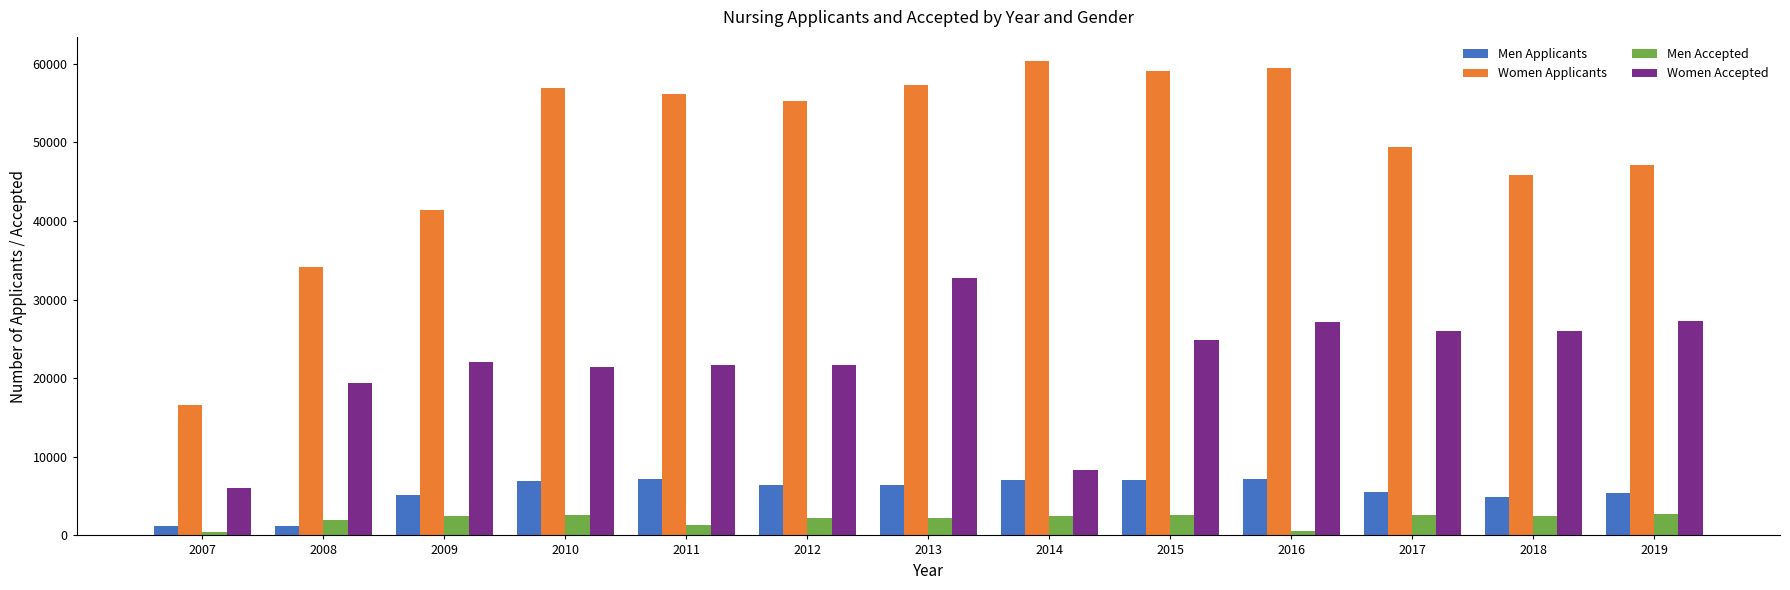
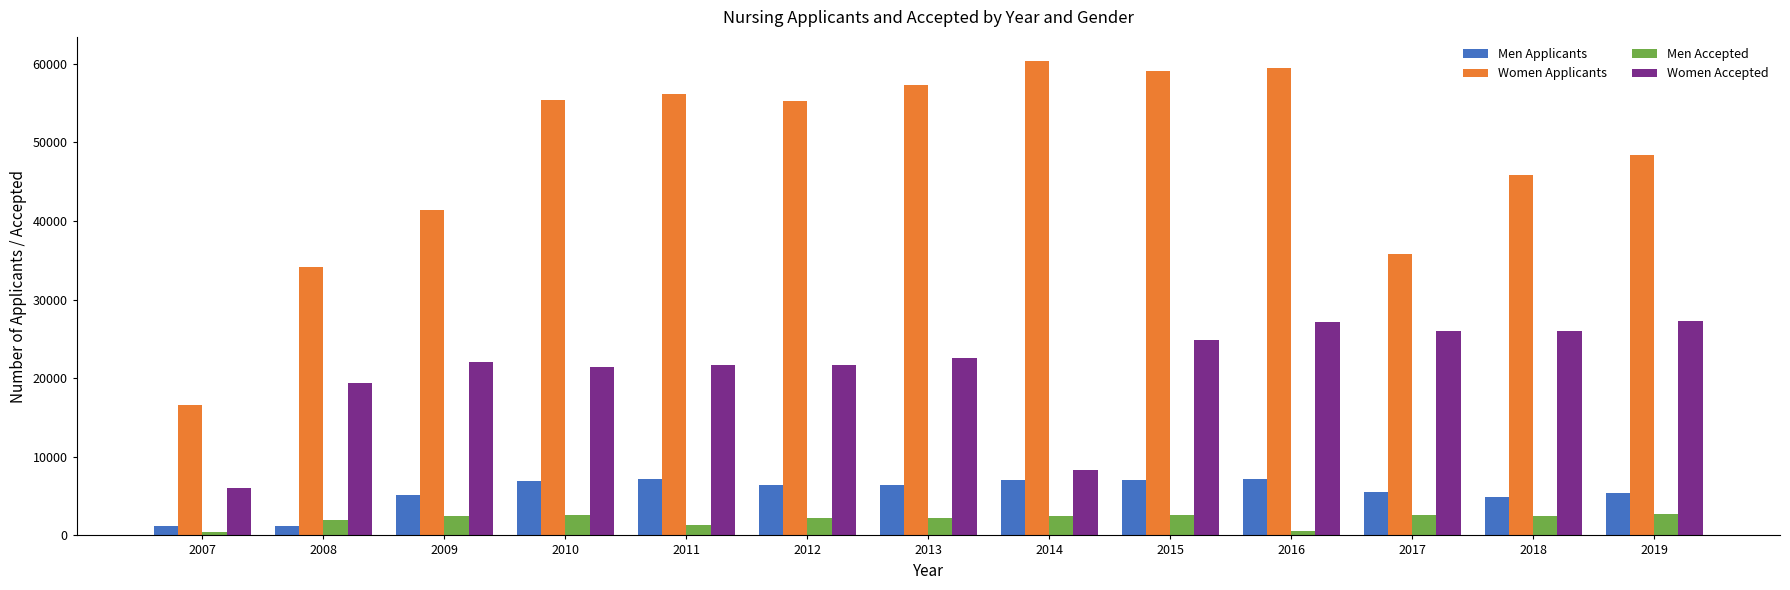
Women Applicants, 2010: 57000 -> 55000
Women Accepted, 2013: 33000 -> 23000
Women Applicants, 2017: 49000 -> 36000
Women Applicants, 2019: 47000 -> 48000
